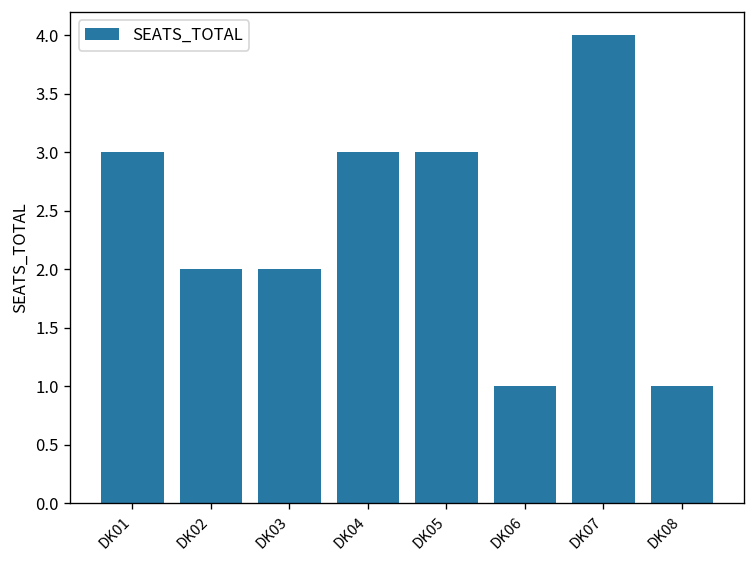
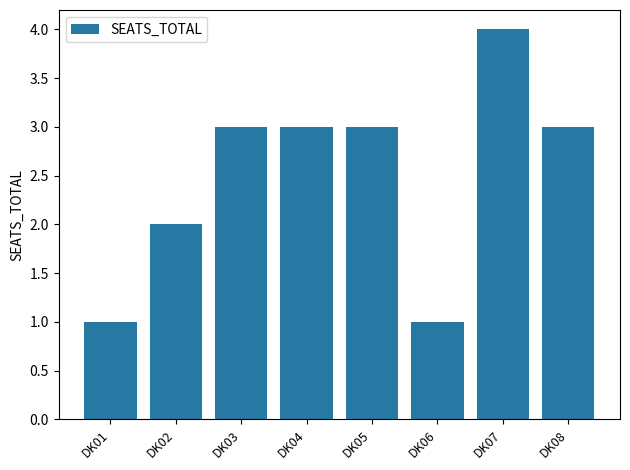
DK01: 3 -> 1
DK03: 2 -> 3
DK08: 1 -> 3
